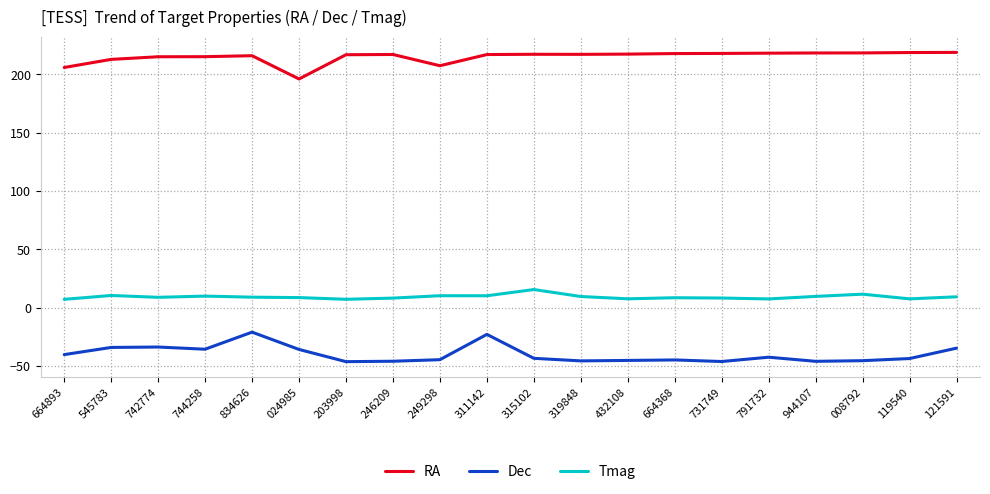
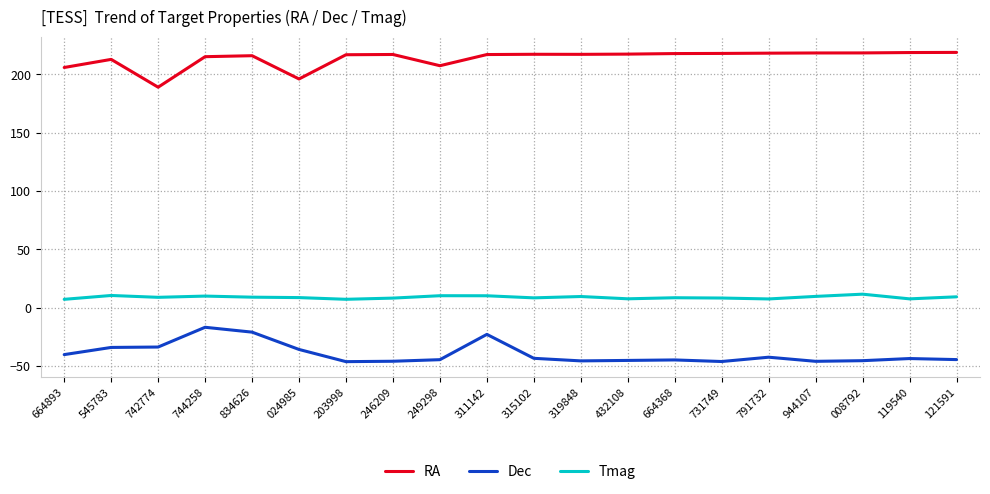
RA, 742774: 215 -> 189
Dec, 744258: -36 -> -17
Tmag, 315102: 16 -> 8
Dec, 121591: -35 -> -44
